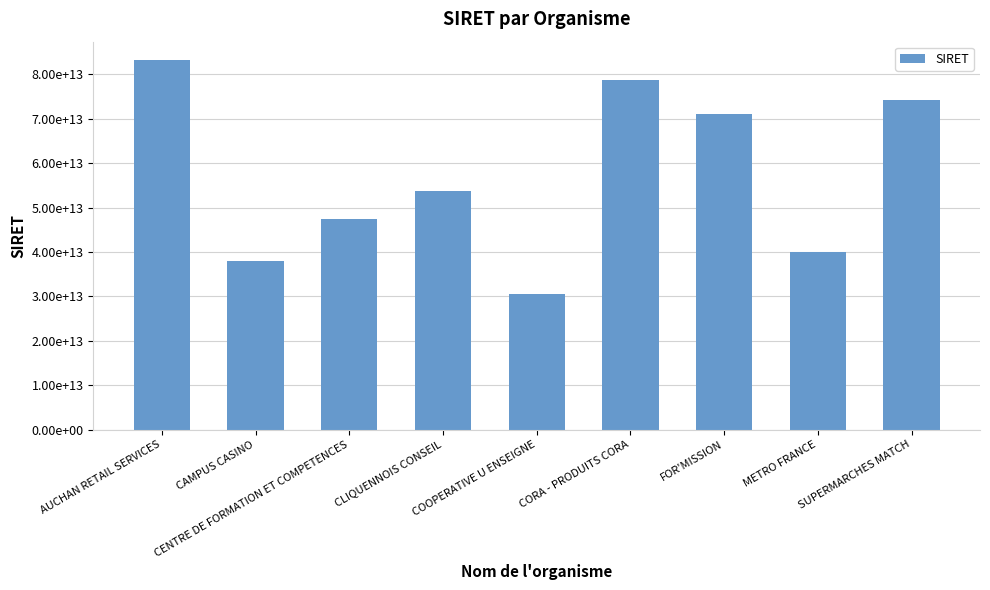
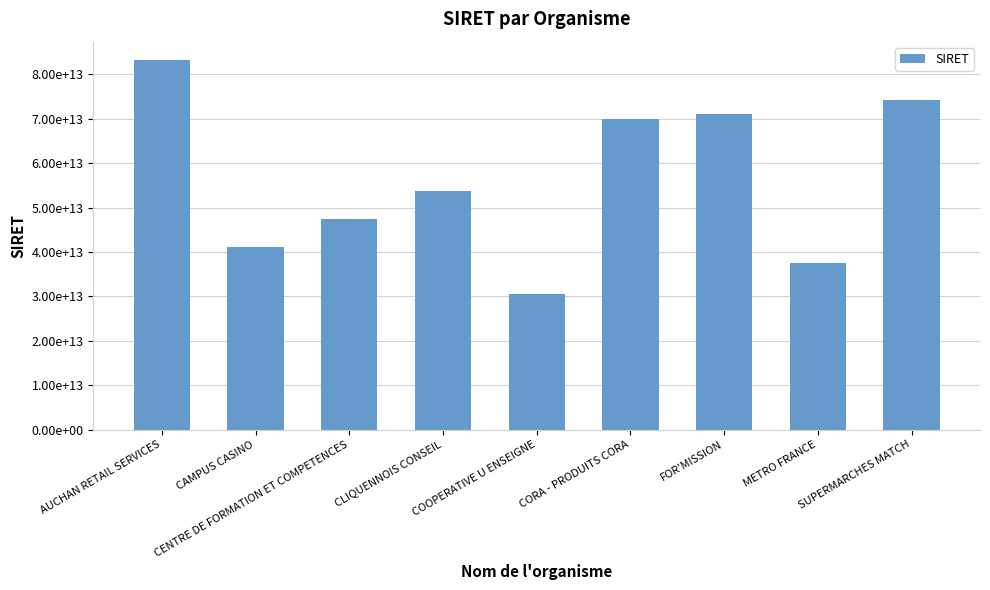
CAMPUS CASINO: 38000000000000 -> 41000000000000
CORA - PRODUITS CORA: 79000000000000 -> 70000000000000
METRO FRANCE: 40000000000000 -> 37000000000000
